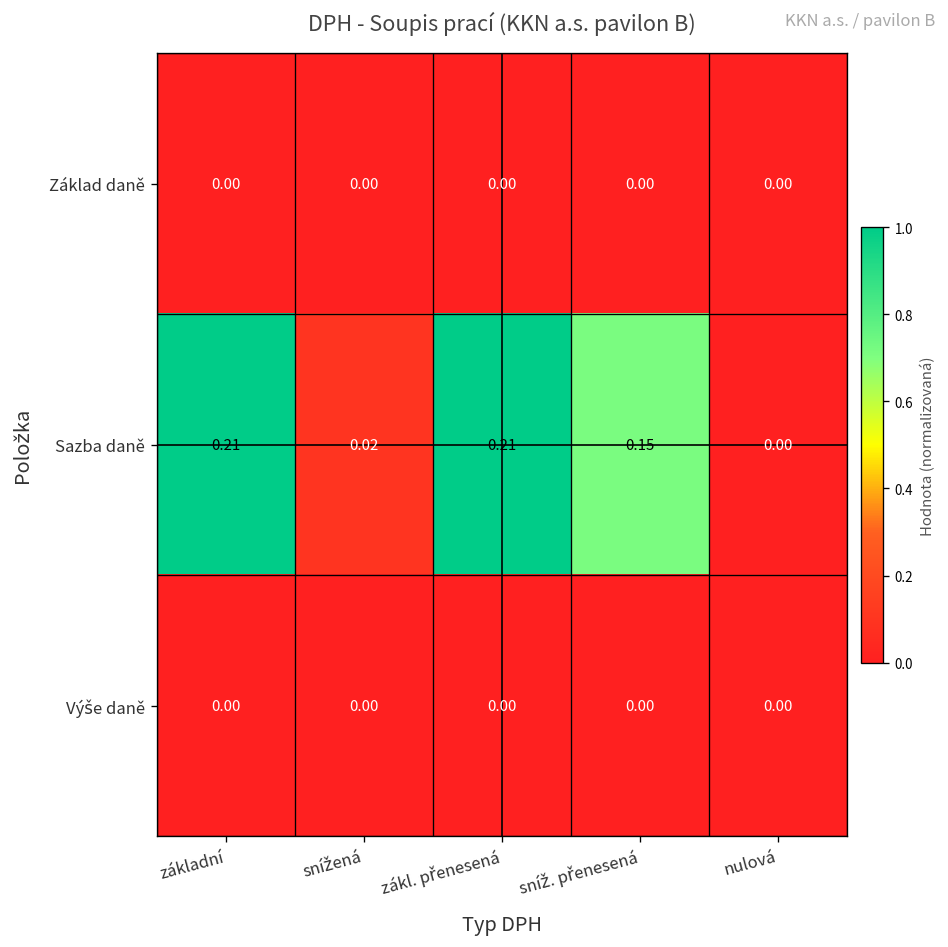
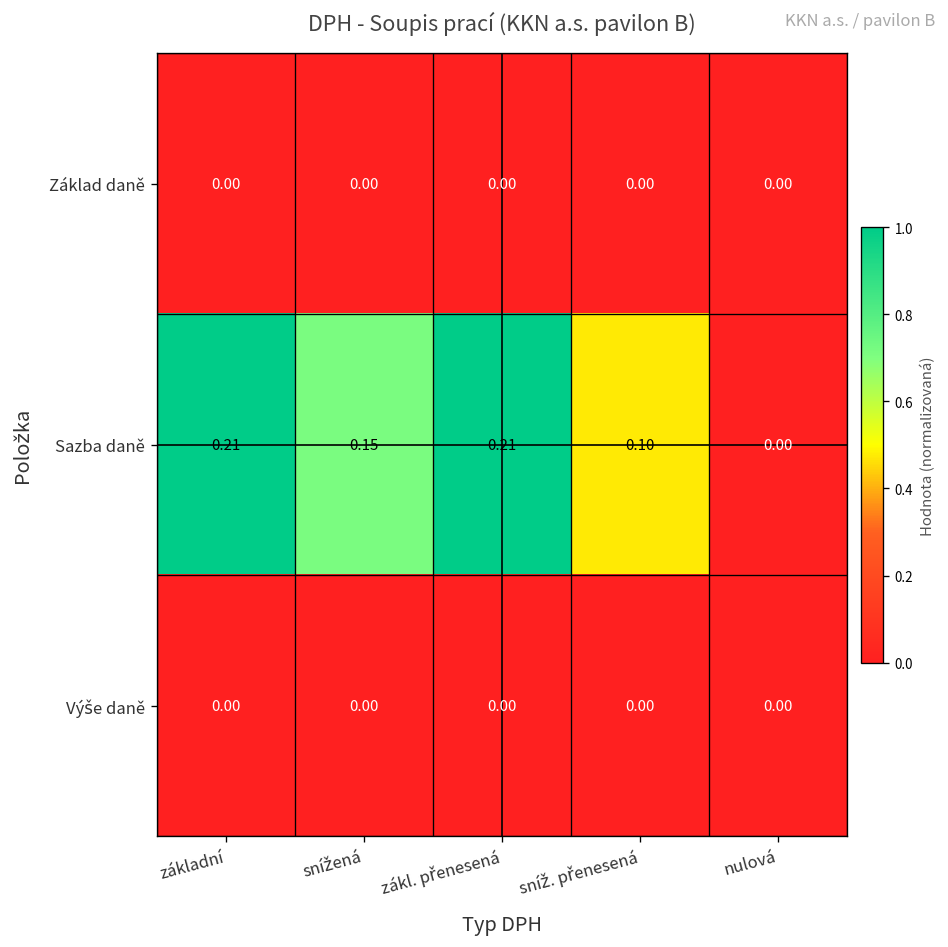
Sazba daně, snížená: 0.02 -> 0.15
Sazba daně, sníž. přenesená: 0.15 -> 0.10
